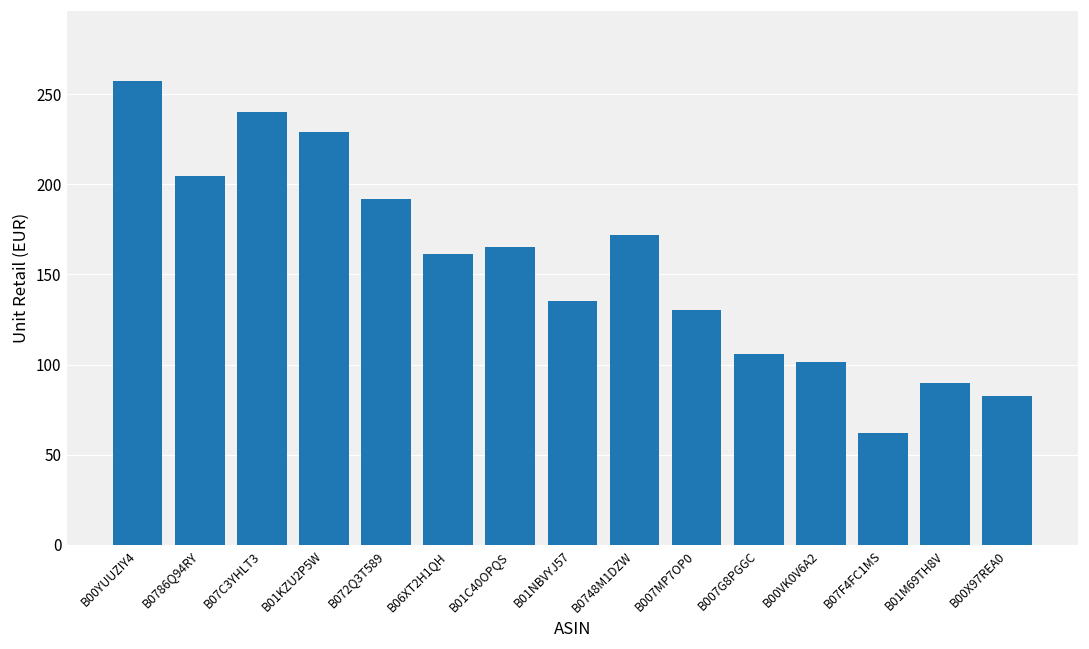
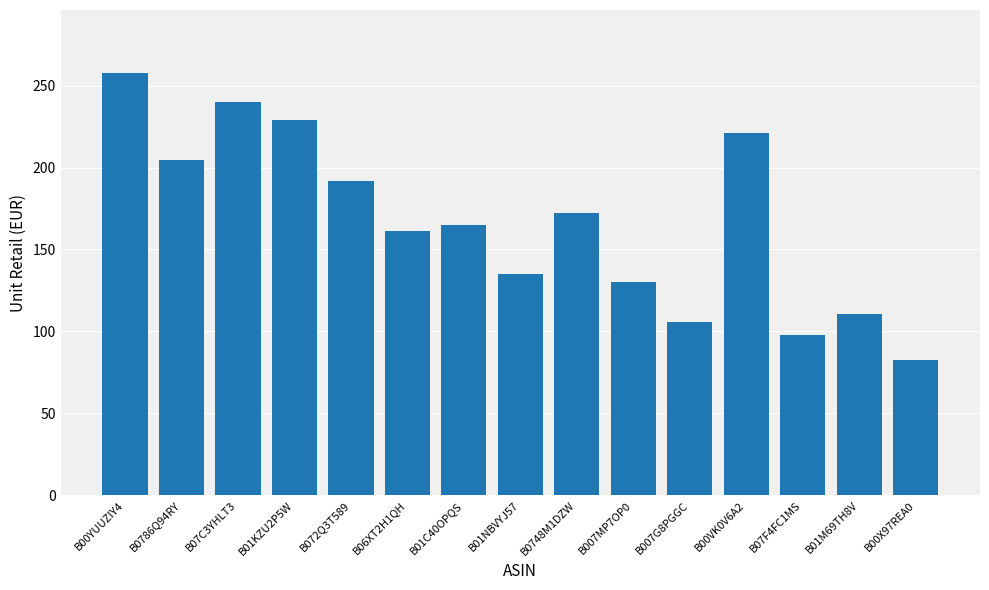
B00VK0V6A2: 102 -> 221
B07F4FC1MS: 62 -> 98
B01M69TH8V: 90 -> 111
